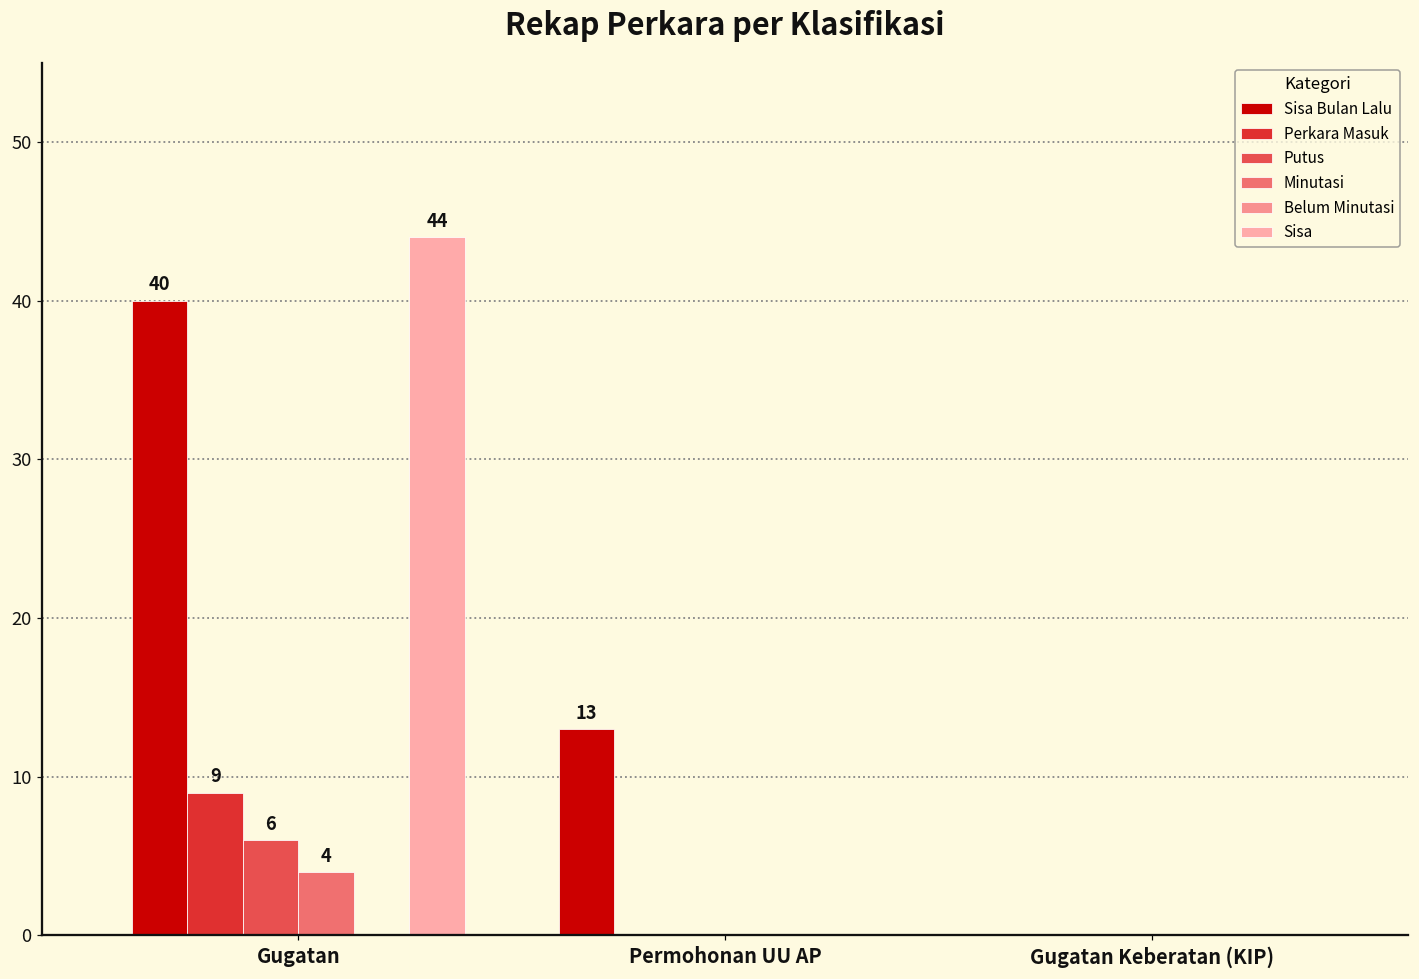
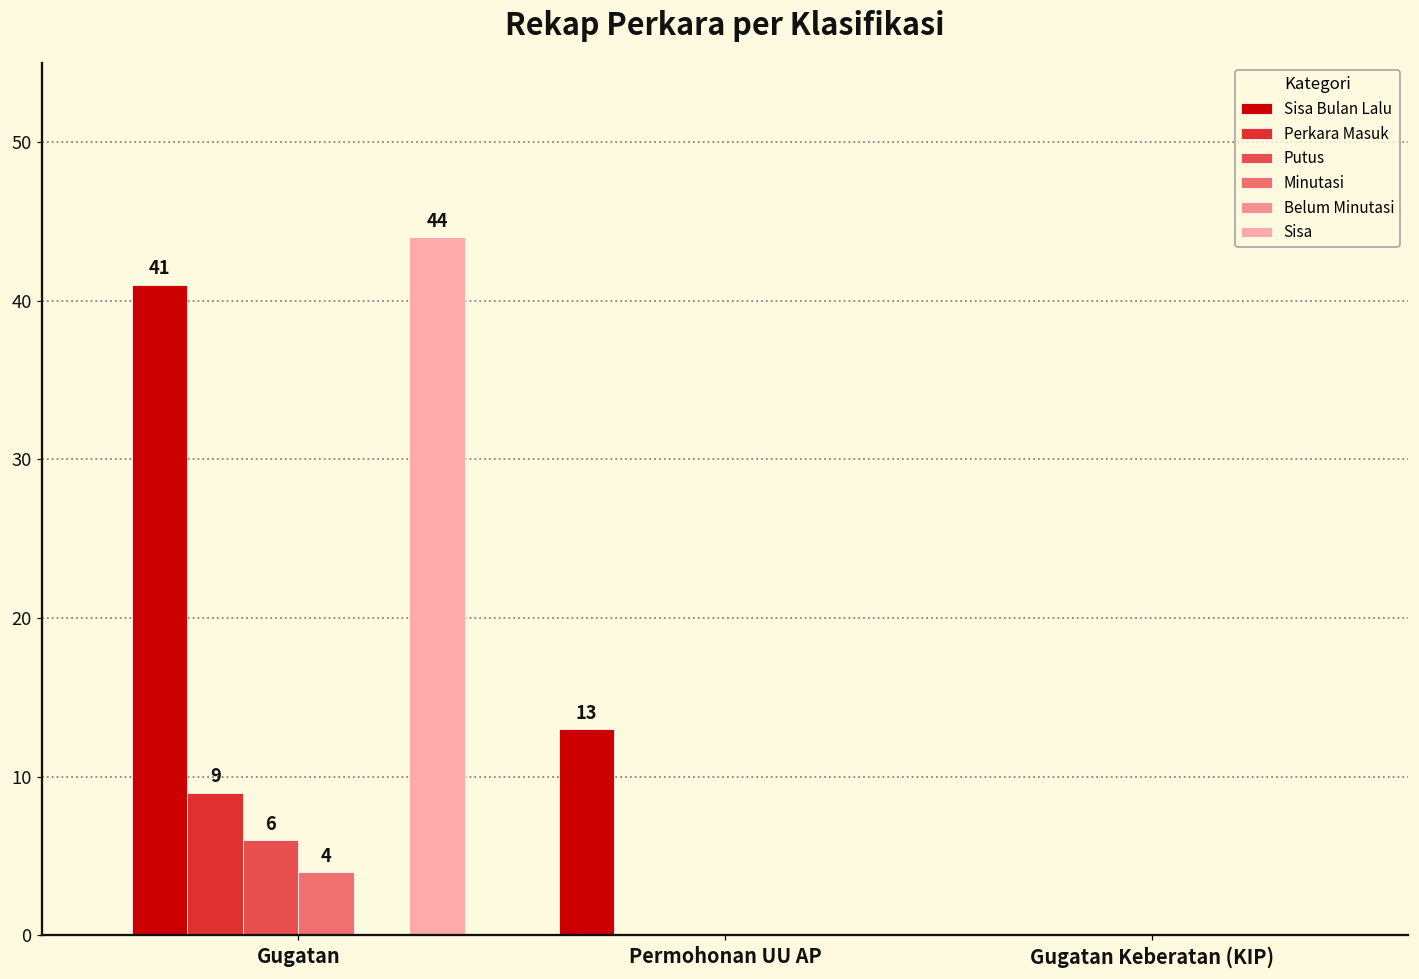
Sisa Bulan Lalu, Gugatan: 40 -> 41
